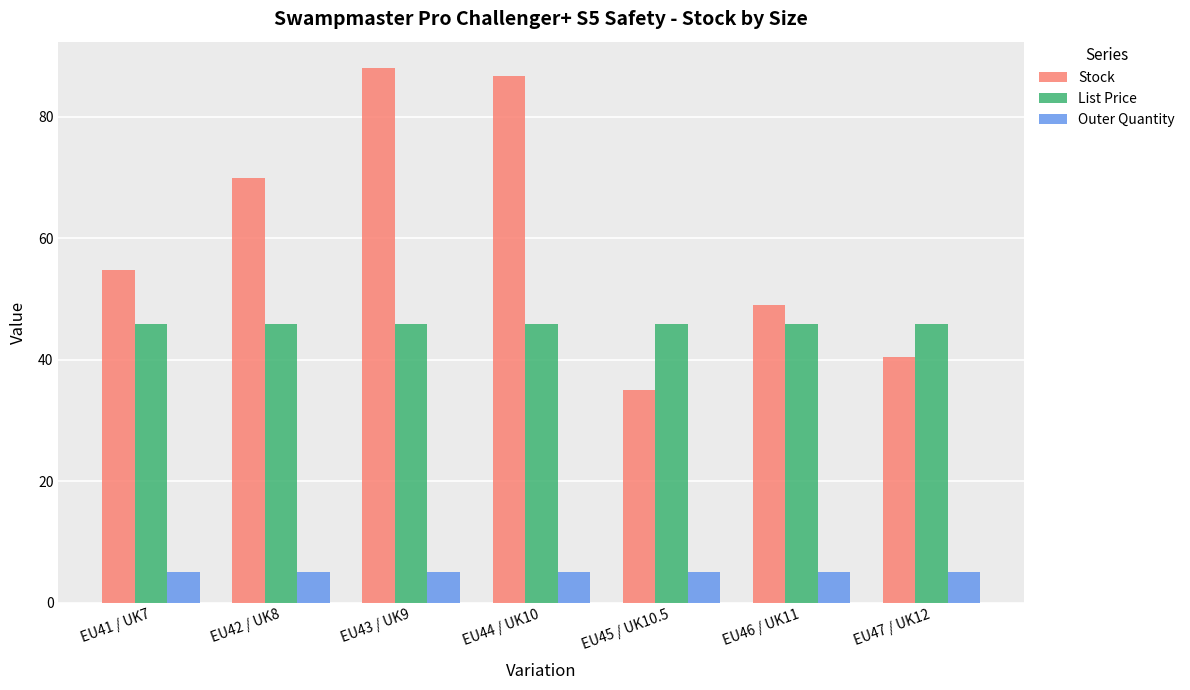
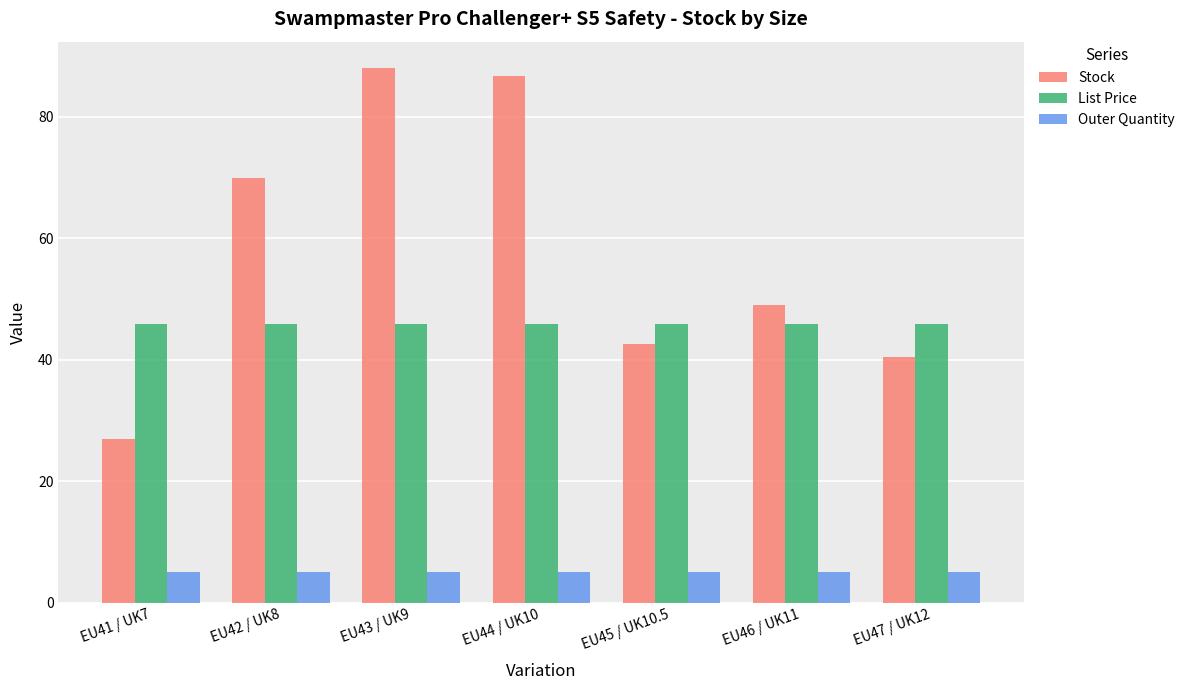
Stock, EU41 / UK7: 55 -> 27
Stock, EU45 / UK10.5: 35 -> 43
